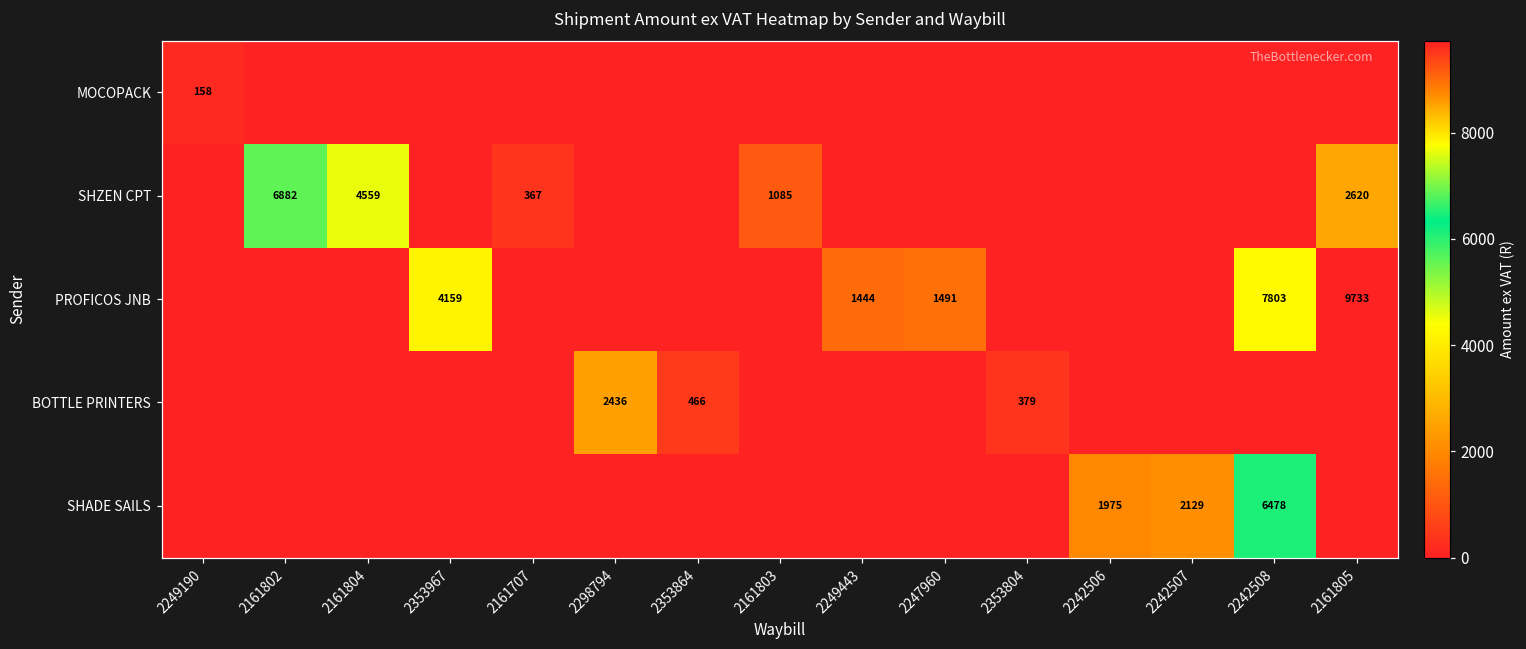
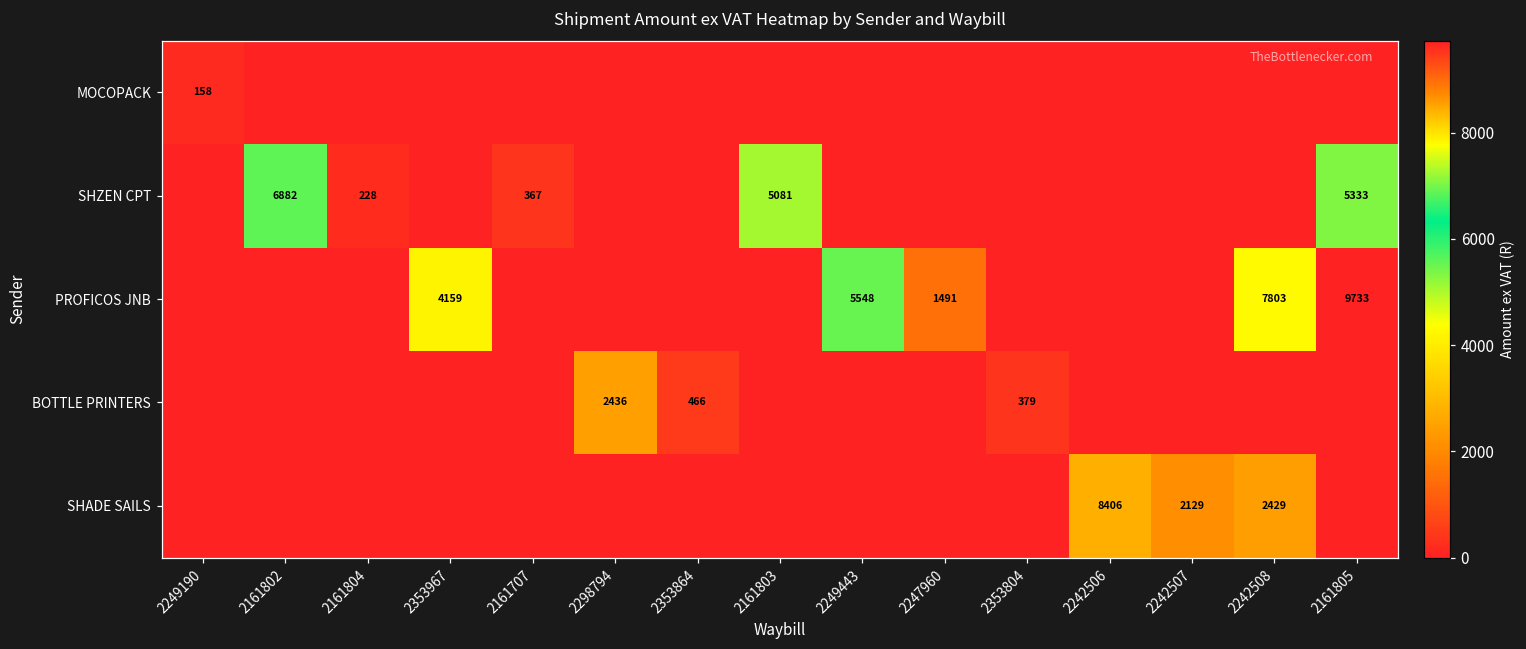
SHZEN CPT, 2161804: 4559 -> 228
SHZEN CPT, 2161803: 1085 -> 5081
SHZEN CPT, 2161805: 2620 -> 5333
PROFICOS JNB, 2249443: 1444 -> 5548
SHADE SAILS, 2242506: 1975 -> 8406
SHADE SAILS, 2242508: 6478 -> 2429
